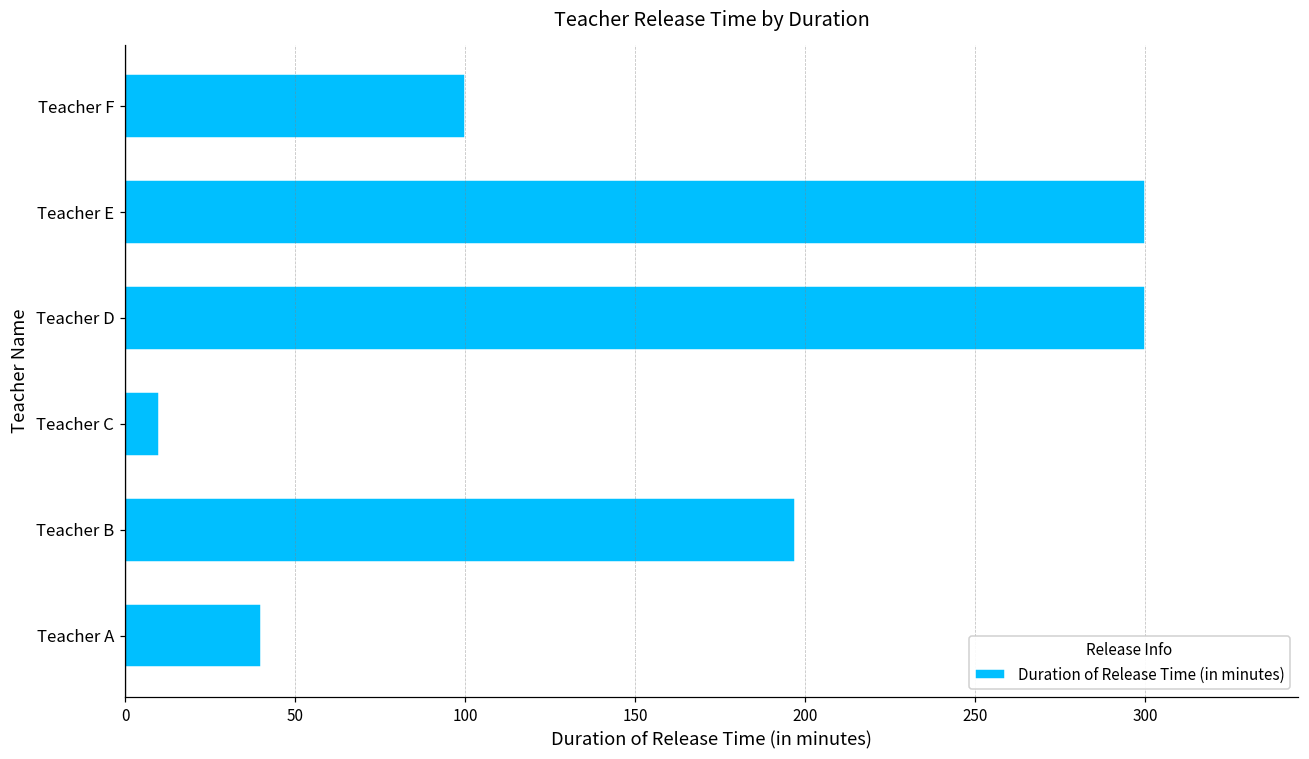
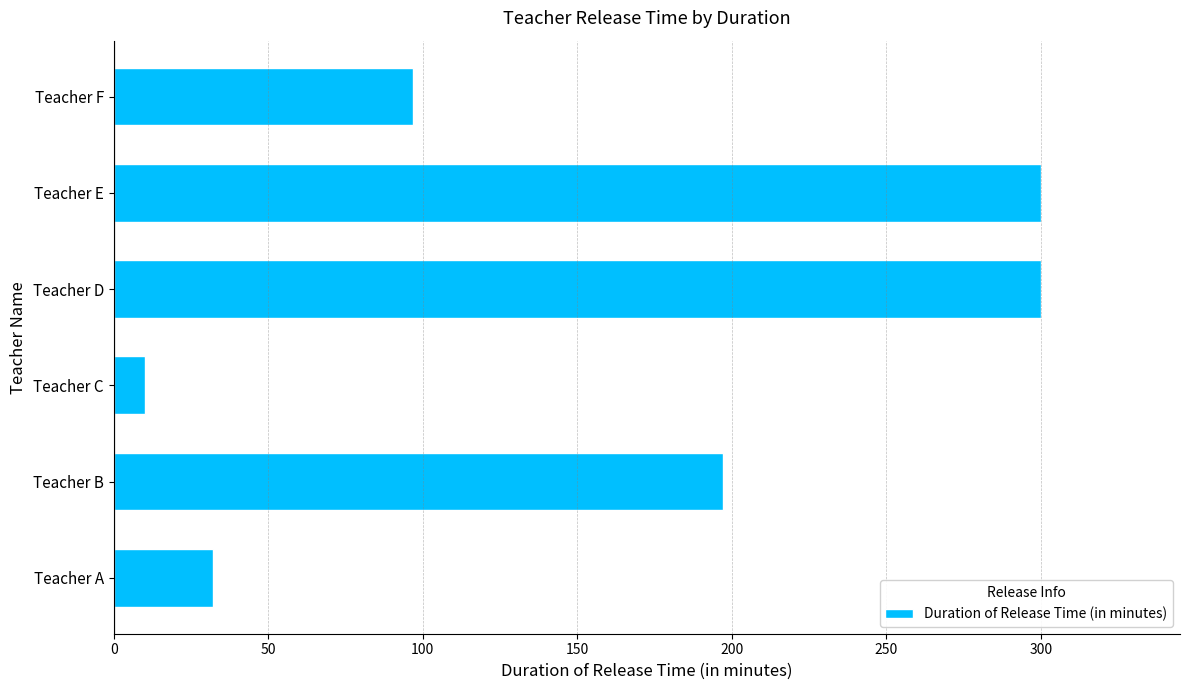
Teacher F: 100 -> 97
Teacher A: 40 -> 32
